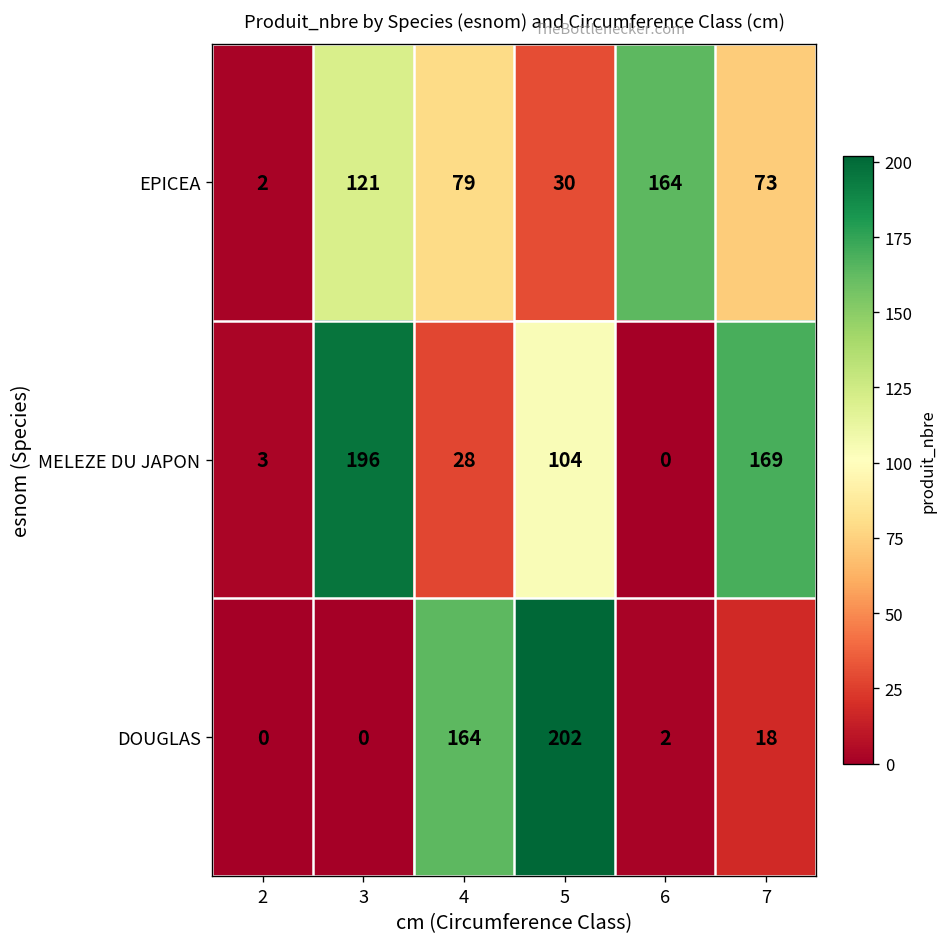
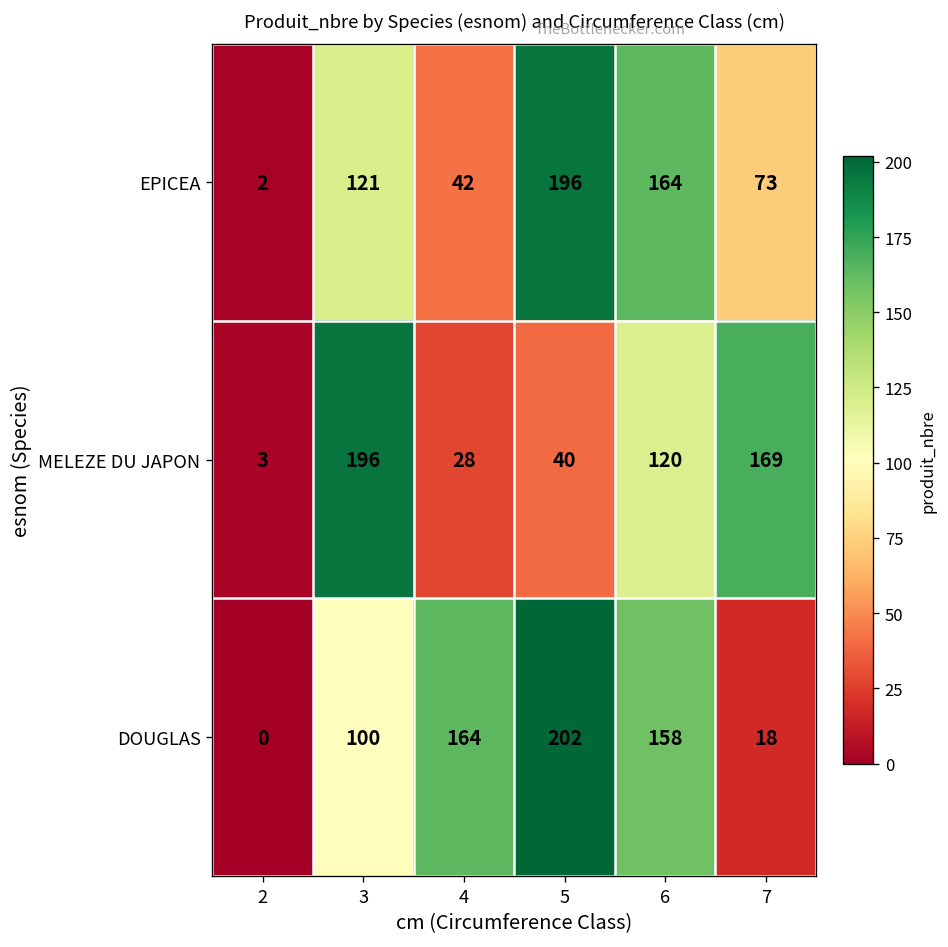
EPICEA, 4: 79 -> 42
EPICEA, 5: 30 -> 196
MELEZE DU JAPON, 5: 104 -> 40
MELEZE DU JAPON, 6: 0 -> 120
DOUGLAS, 3: 0 -> 100
DOUGLAS, 6: 2 -> 158
